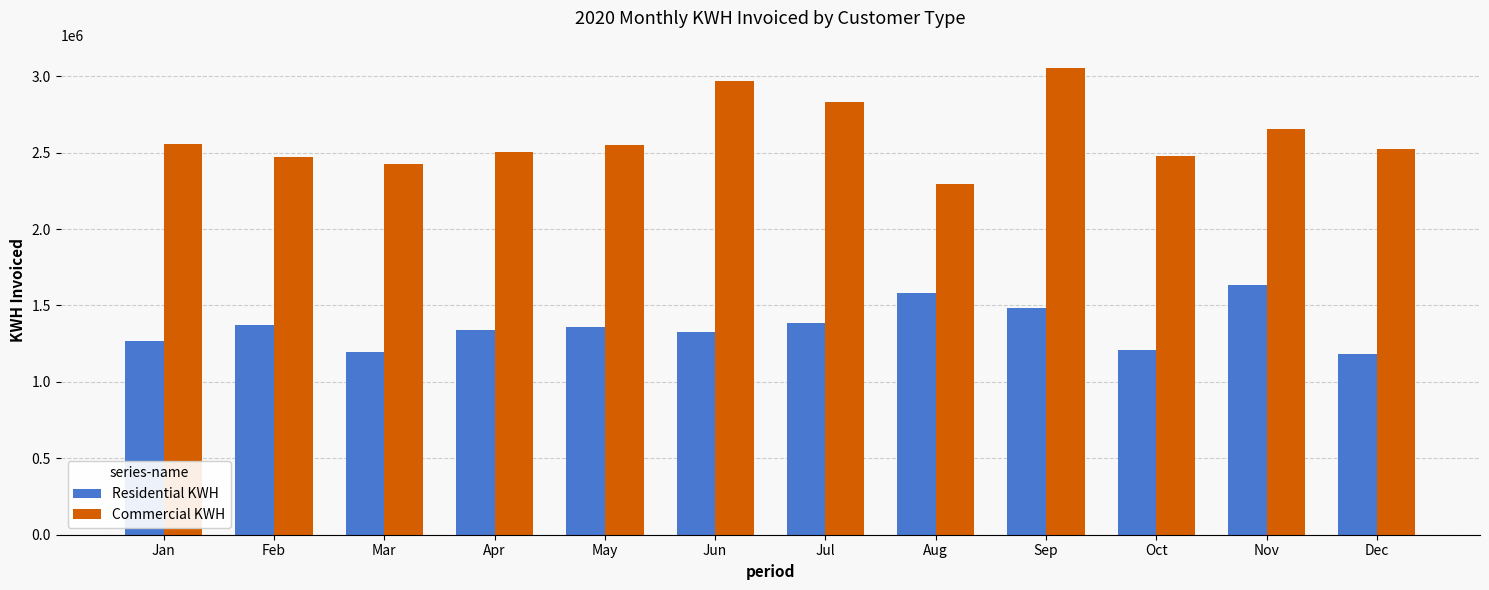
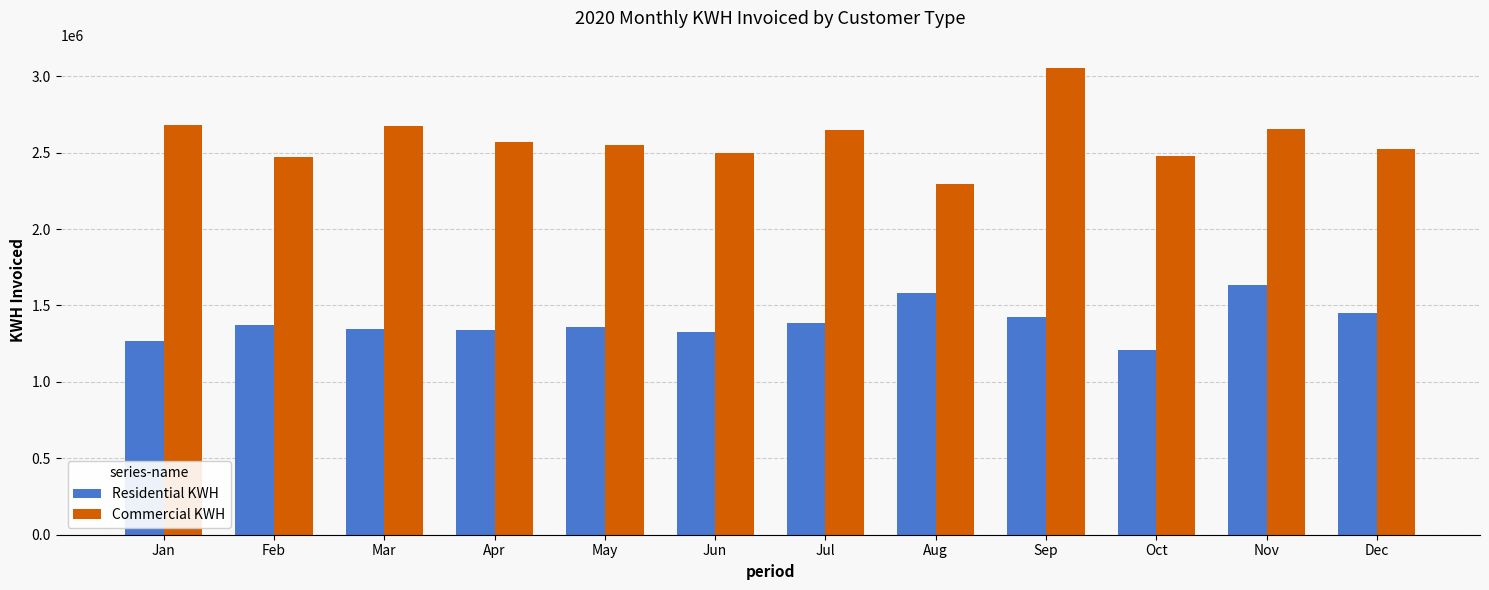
Commercial KWH, Jan: 2560000 -> 2680000
Residential KWH, Mar: 1200000 -> 1350000
Commercial KWH, Mar: 2420000 -> 2680000
Commercial KWH, Apr: 2500000 -> 2570000
Commercial KWH, Jun: 2970000 -> 2500000
Commercial KWH, Jul: 2830000 -> 2650000
Residential KWH, Sep: 1490000 -> 1430000
Residential KWH, Dec: 1190000 -> 1450000
